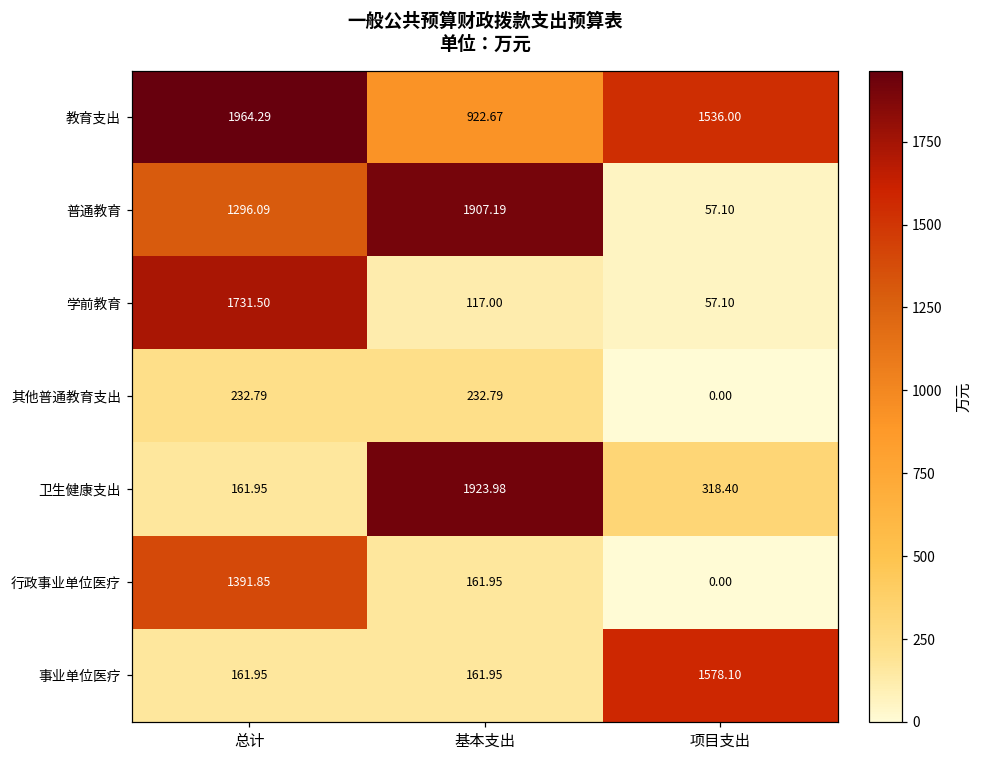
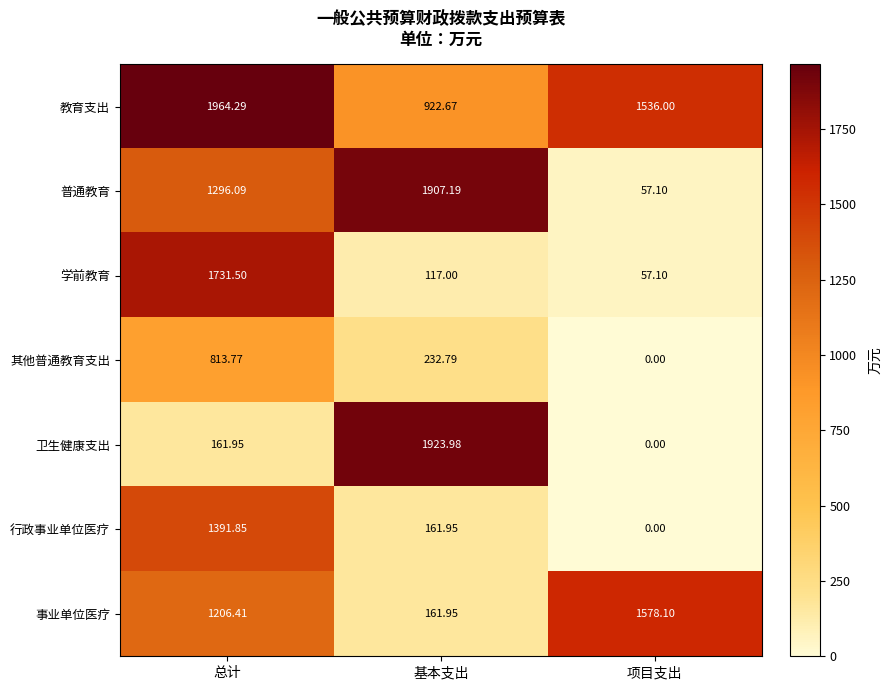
其他普通教育支出, 总计: 232.79 -> 813.77
卫生健康支出, 项目支出: 318.40 -> 0.00
事业单位医疗, 总计: 161.95 -> 1206.41
